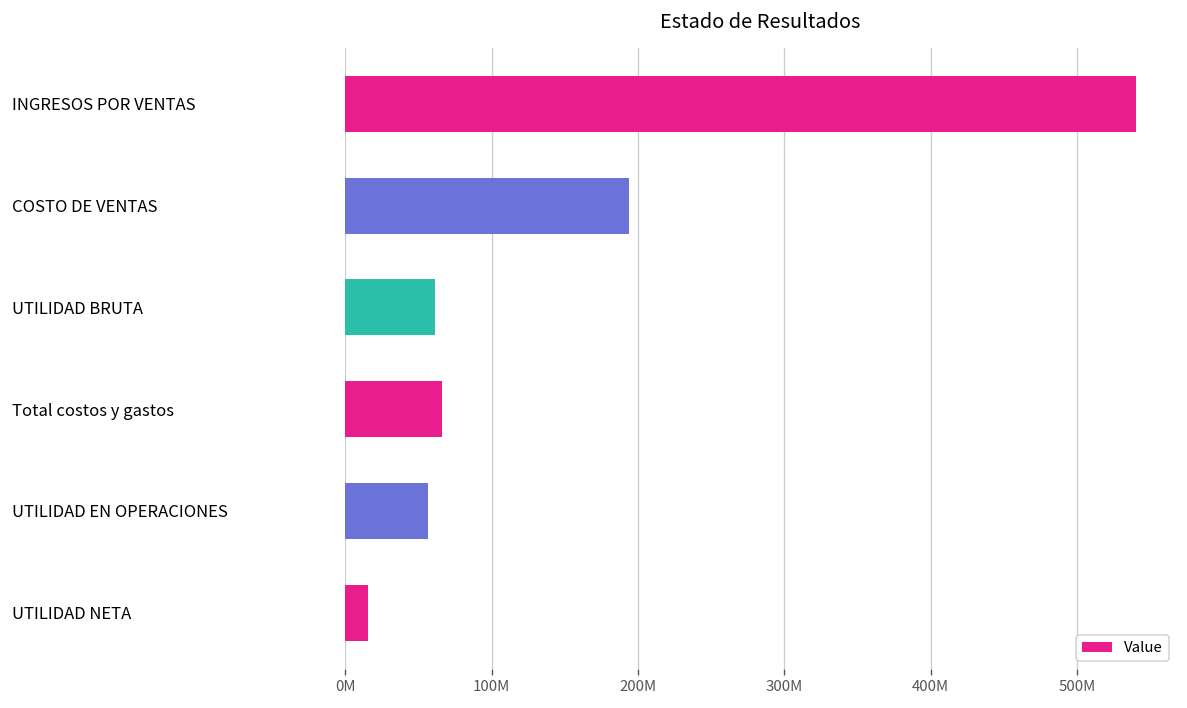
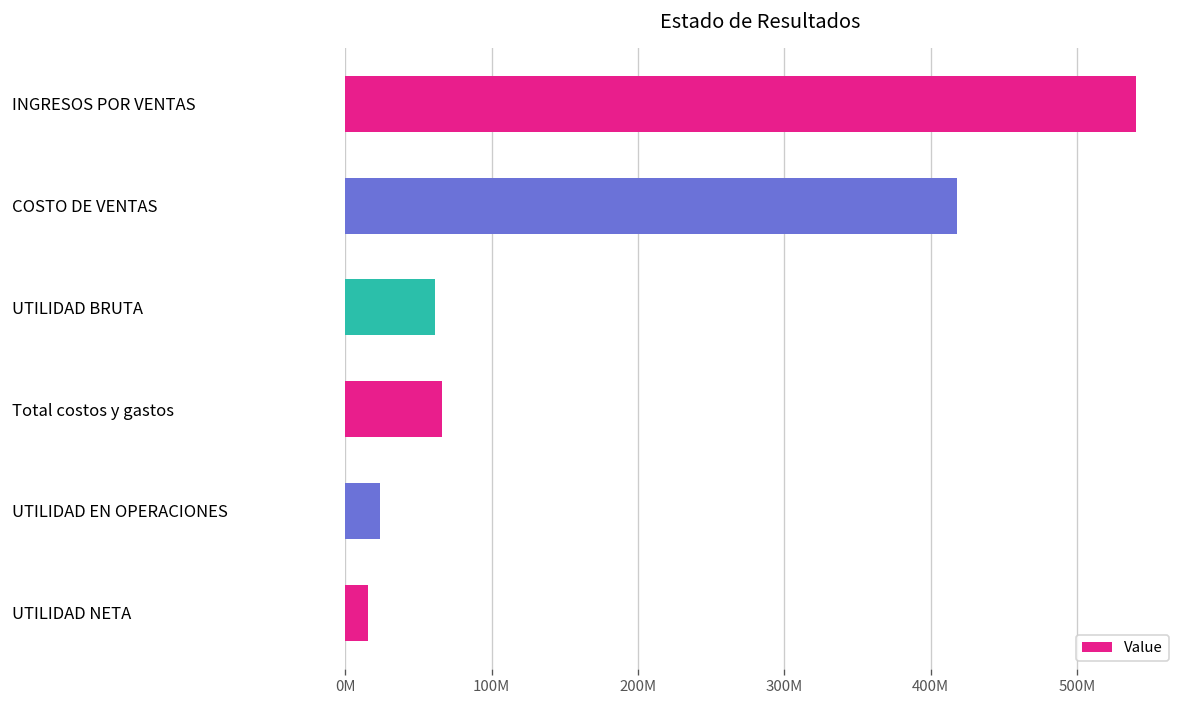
COSTO DE VENTAS: 194000000 -> 418000000
UTILIDAD EN OPERACIONES: 56000000 -> 24000000
